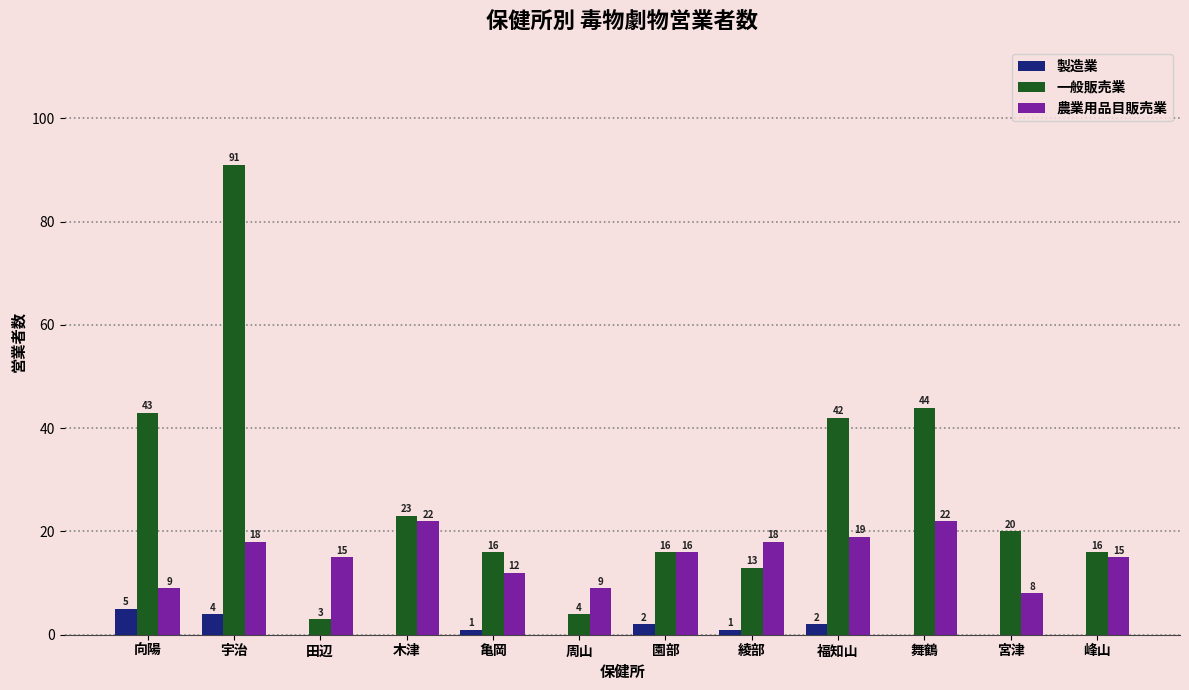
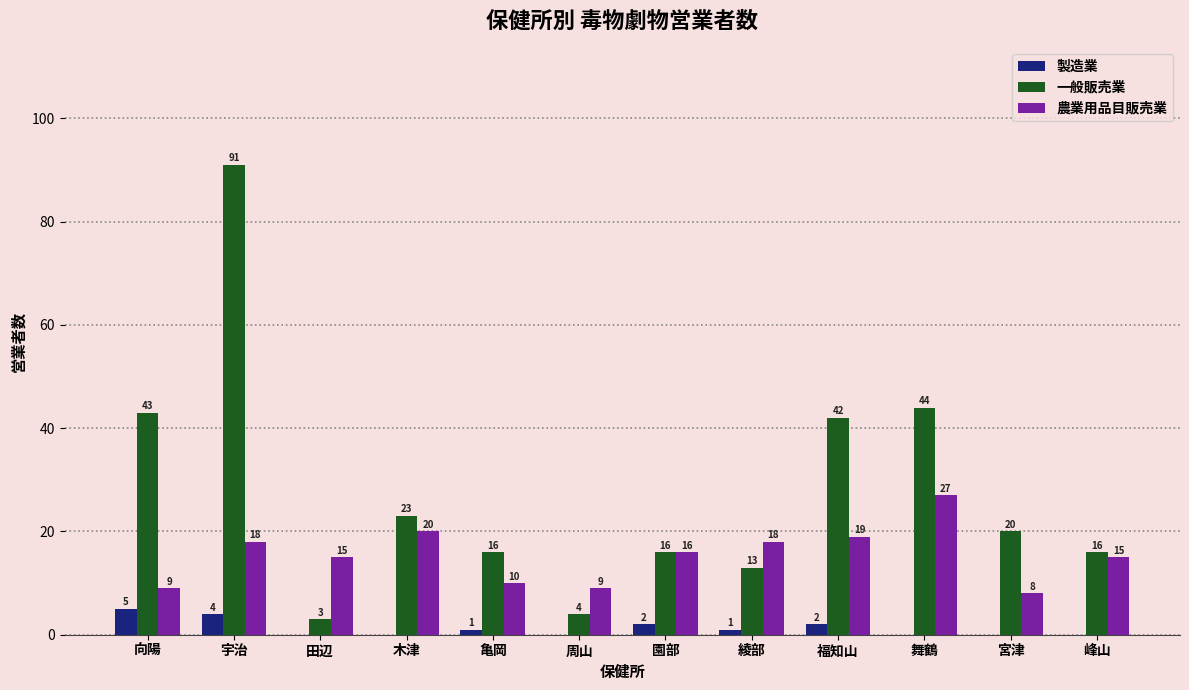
農業用品目販売業, 木津: 22 -> 20
農業用品目販売業, 亀岡: 12 -> 10
農業用品目販売業, 舞鶴: 22 -> 27
